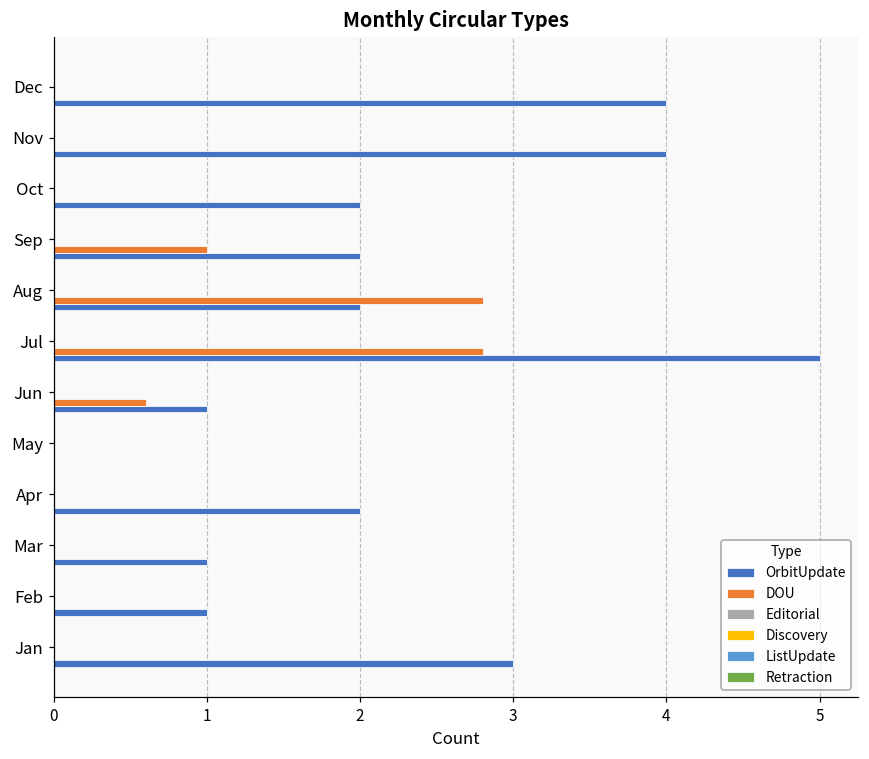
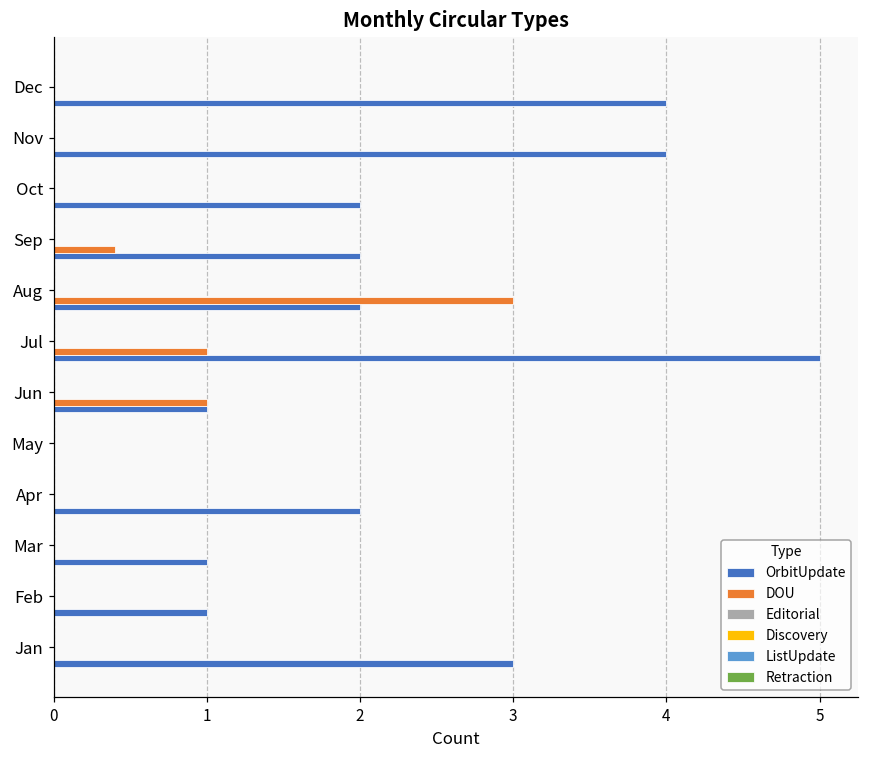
DOU, Sep: 1.0 -> 0.4
DOU, Aug: 2.8 -> 3.0
DOU, Jul: 2.8 -> 1.0
DOU, Jun: 0.6 -> 1.0
